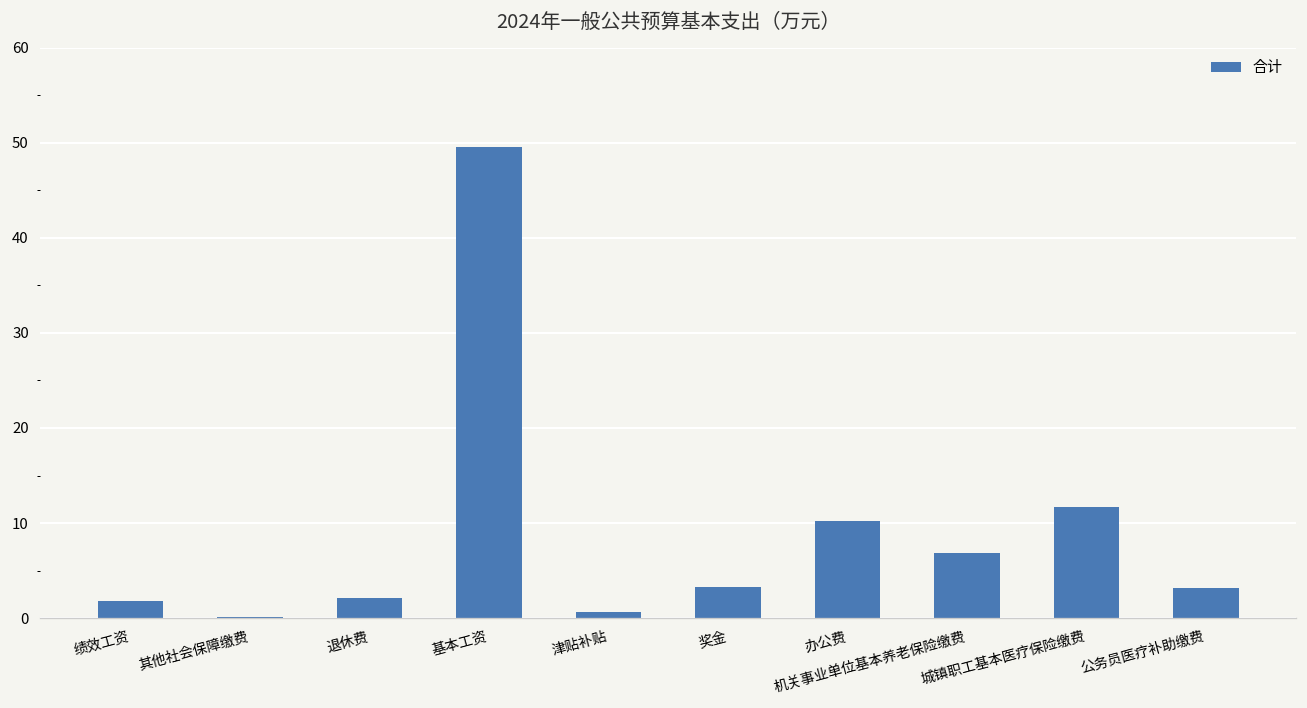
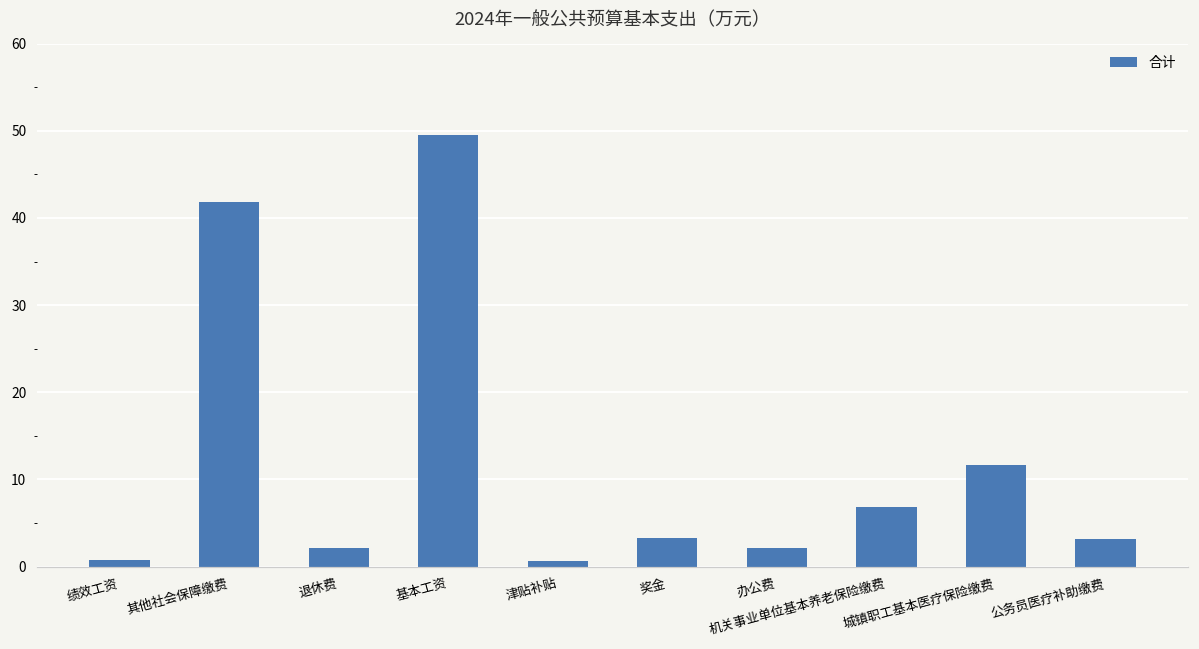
绩效工资: 2 -> 1
其他社会保障缴费: 0 -> 42
办公费: 10 -> 2
